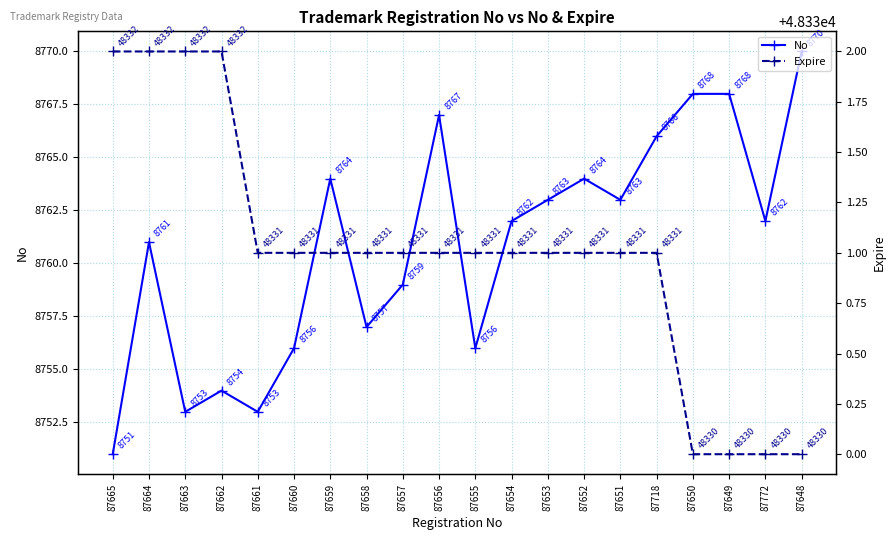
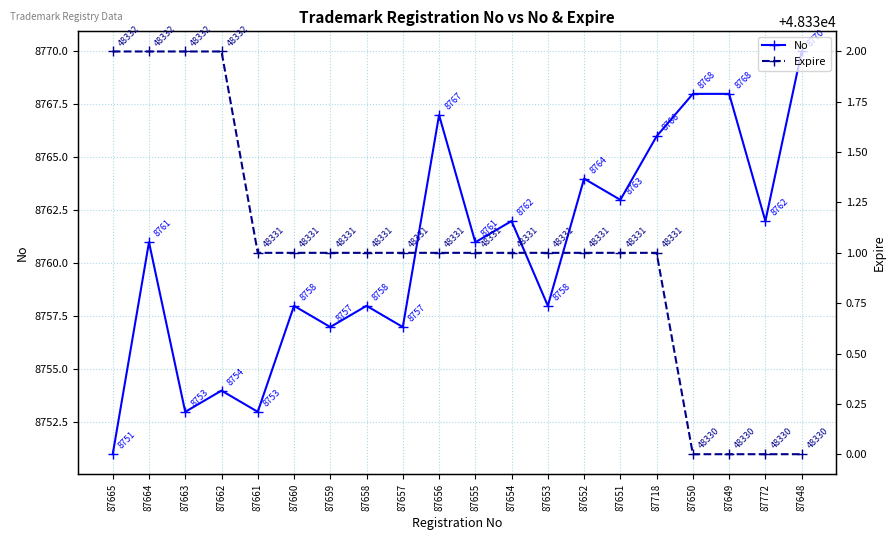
No, 87660: 8756 -> 8758
No, 87659: 8764 -> 8757
No, 87658: 8757 -> 8758
No, 87657: 8759 -> 8757
No, 87655: 8756 -> 8761
No, 87653: 8763 -> 8758
